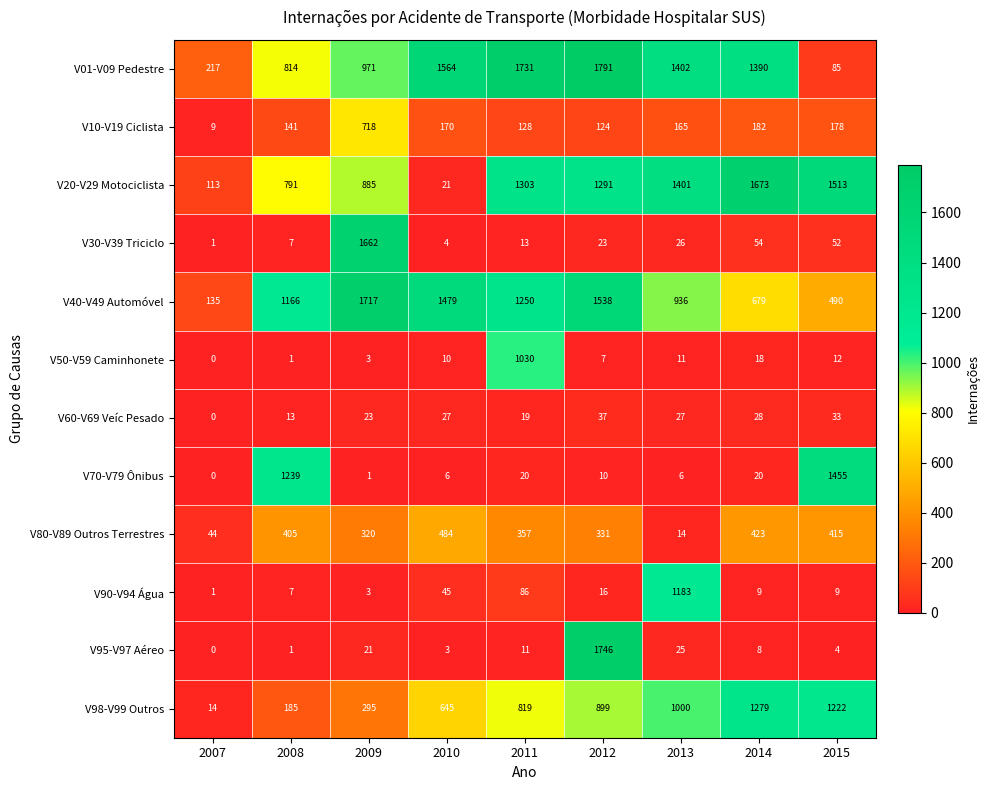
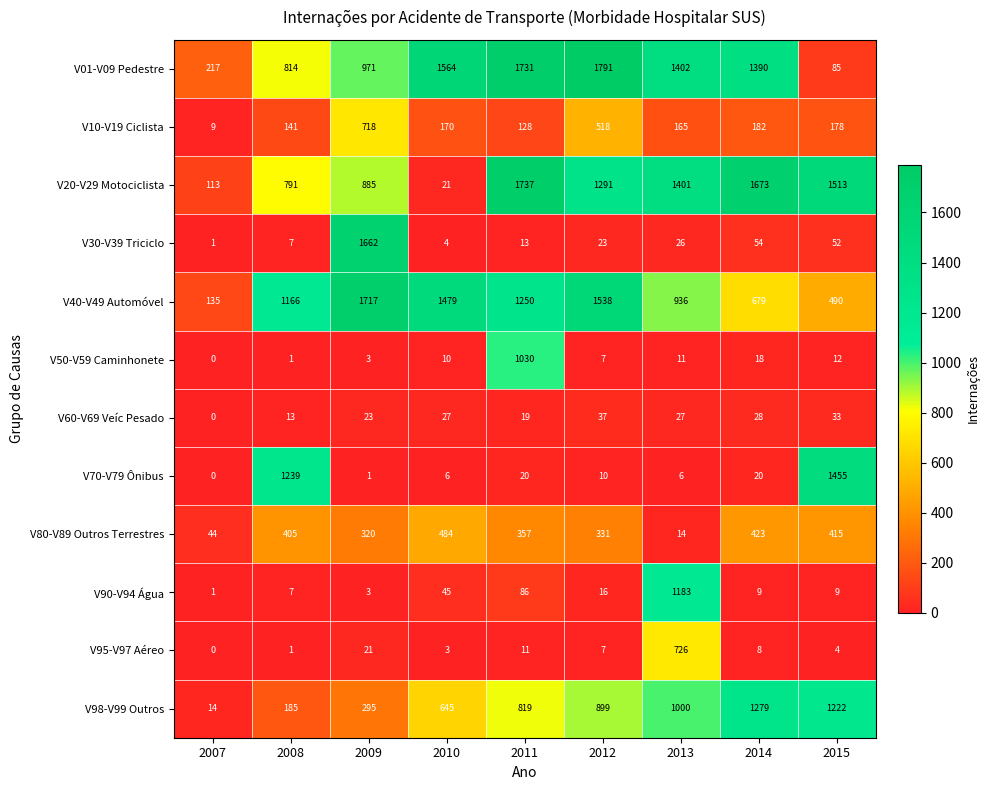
V10-V19 Ciclista, 2012: 124 -> 518
V20-V29 Motociclista, 2011: 1303 -> 1737
V95-V97 Aéreo, 2012: 1746 -> 7
V95-V97 Aéreo, 2013: 25 -> 726
